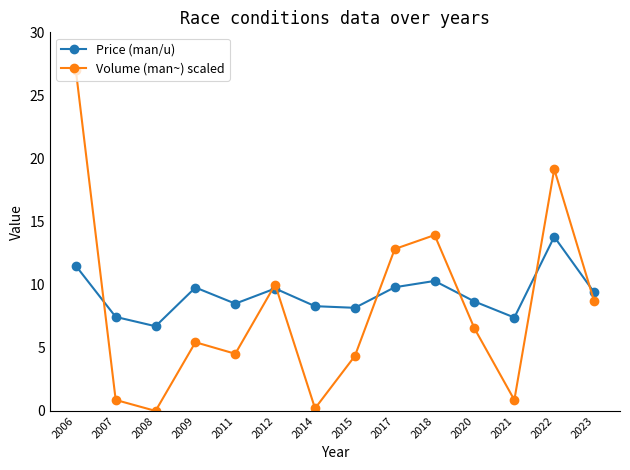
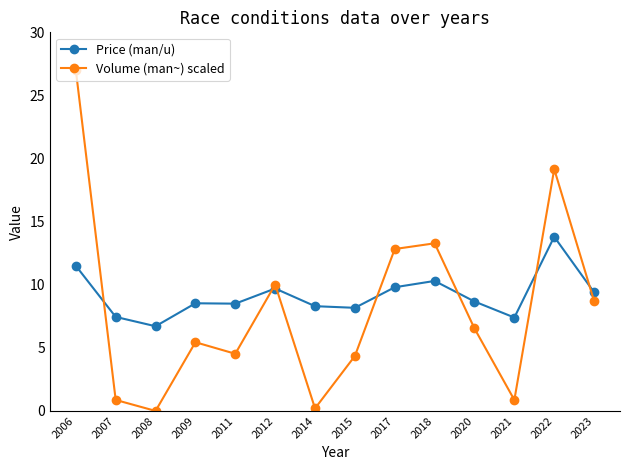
Price (man/u), 2009: 9.8 -> 8.5
Volume (man~) scaled, 2018: 13.9 -> 13.3
